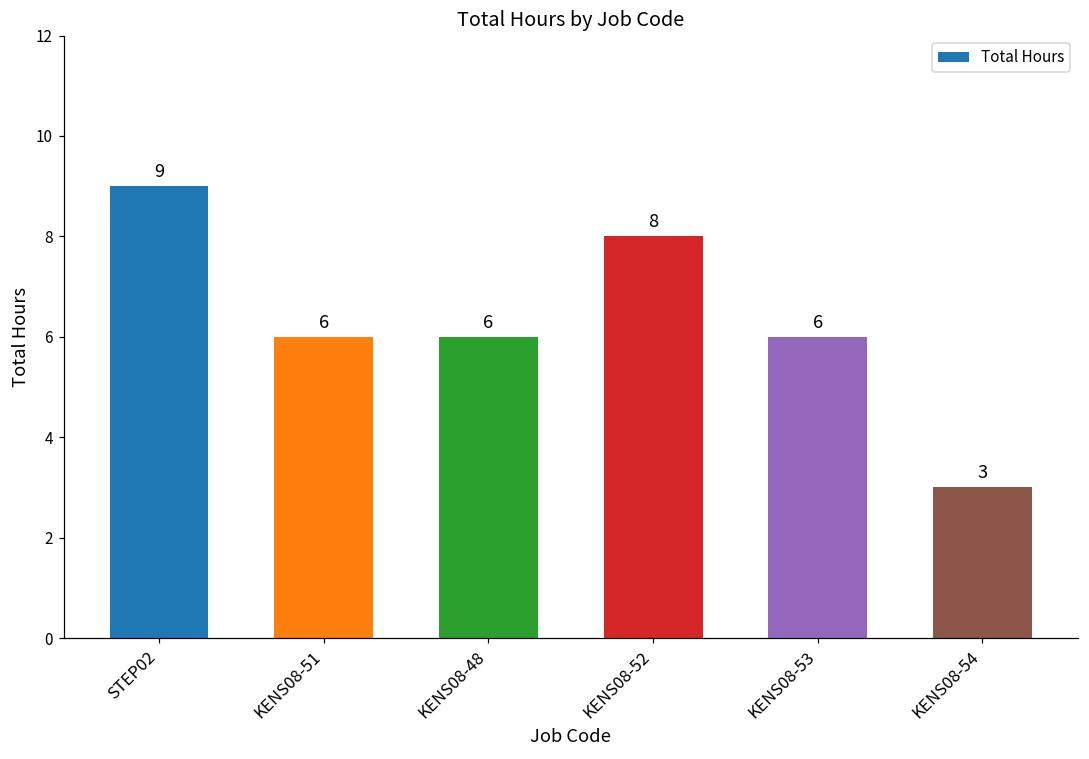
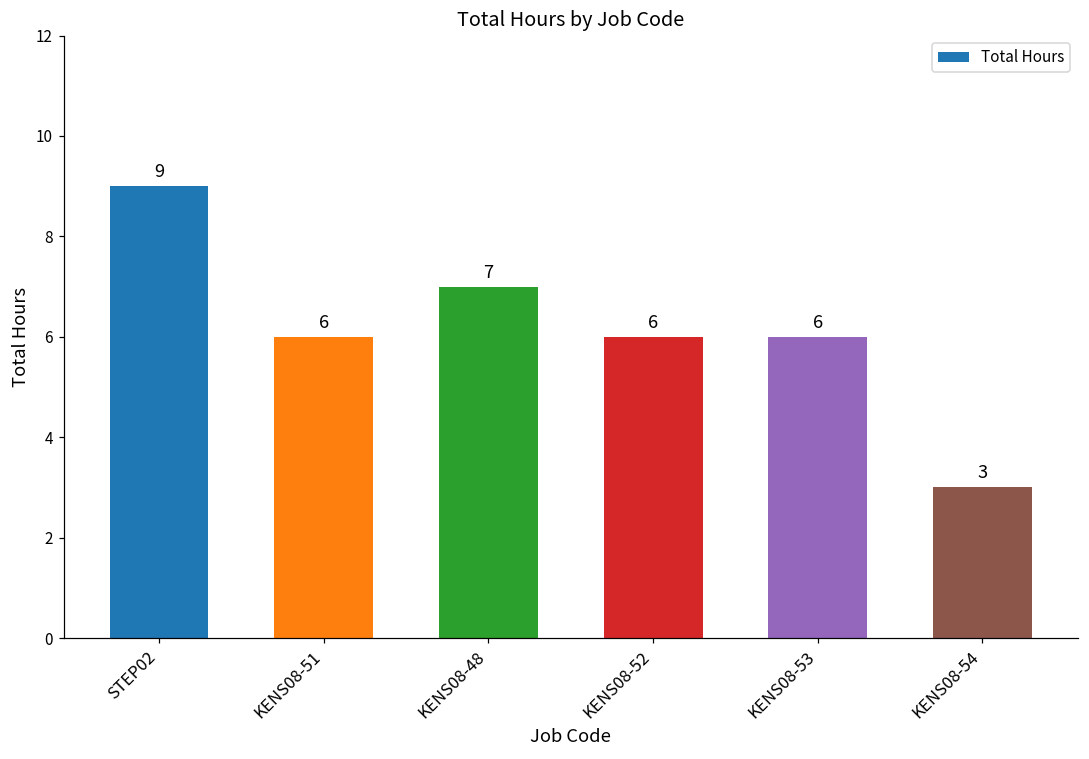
KENS08-48: 6 -> 7
KENS08-52: 8 -> 6
